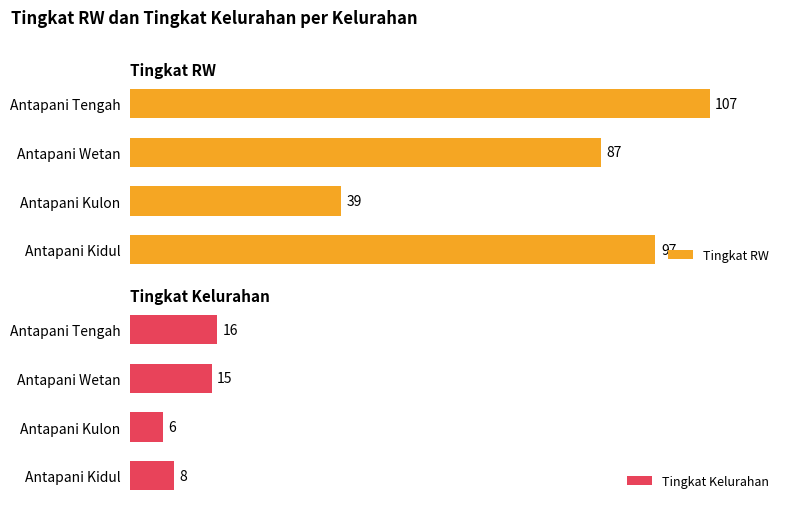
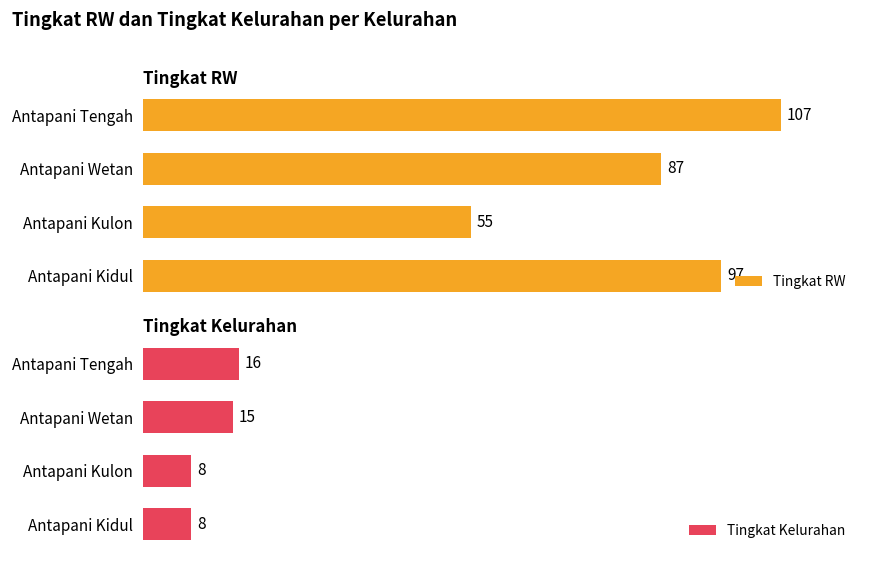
Tingkat RW, Antapani Kulon: 39 -> 55
Tingkat Kelurahan, Antapani Kulon: 6 -> 8
